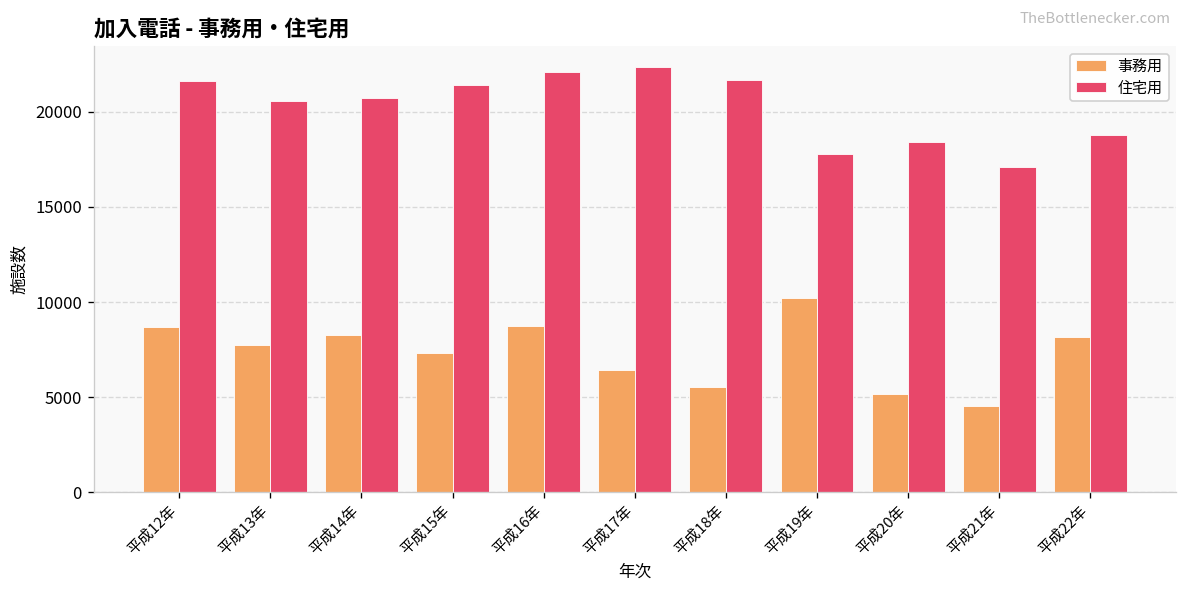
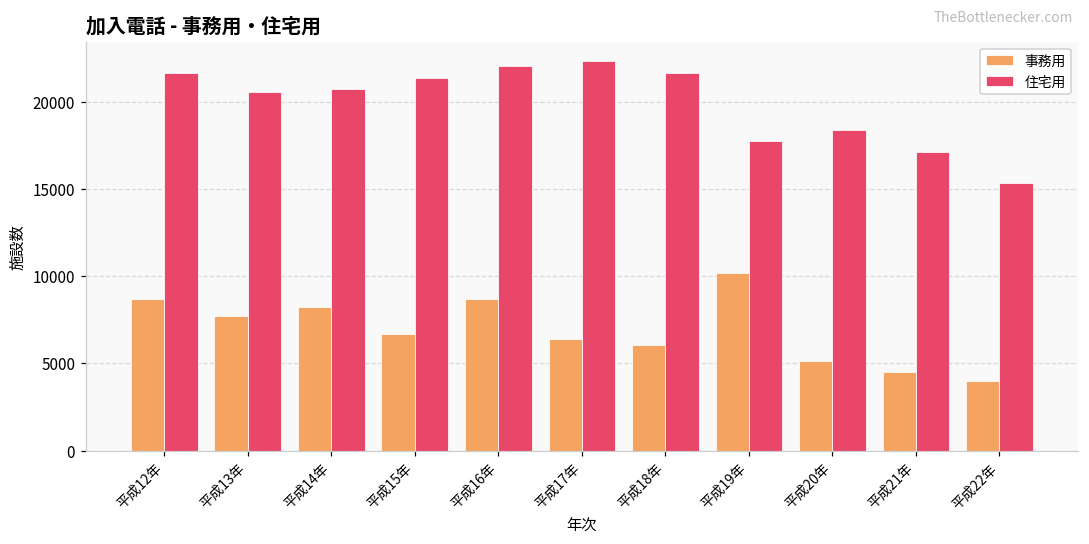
事務用, 平成15年: 7300 -> 6700
事務用, 平成18年: 5500 -> 6100
事務用, 平成22年: 8100 -> 4000
住宅用, 平成22年: 18800 -> 15400
